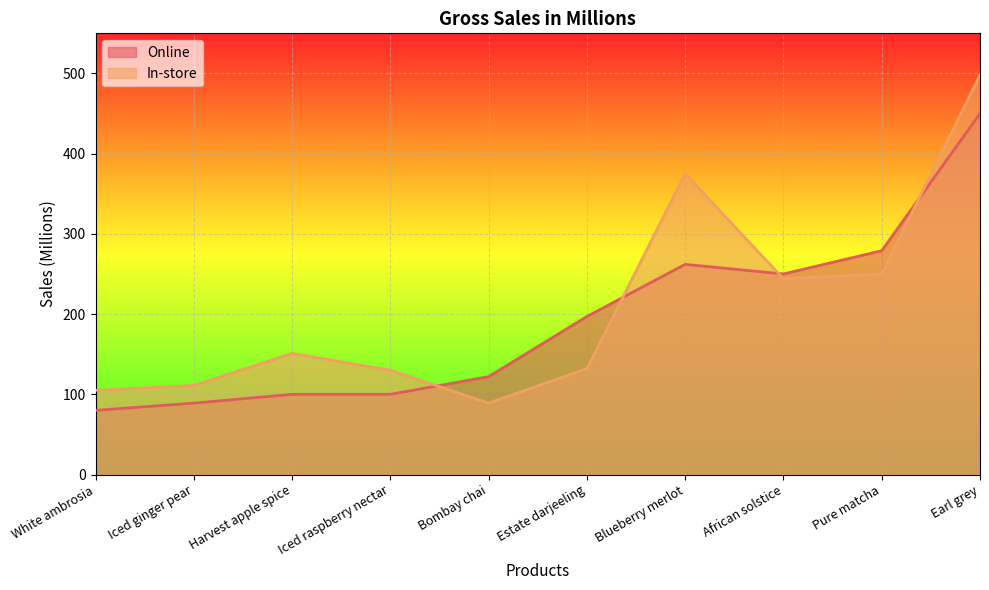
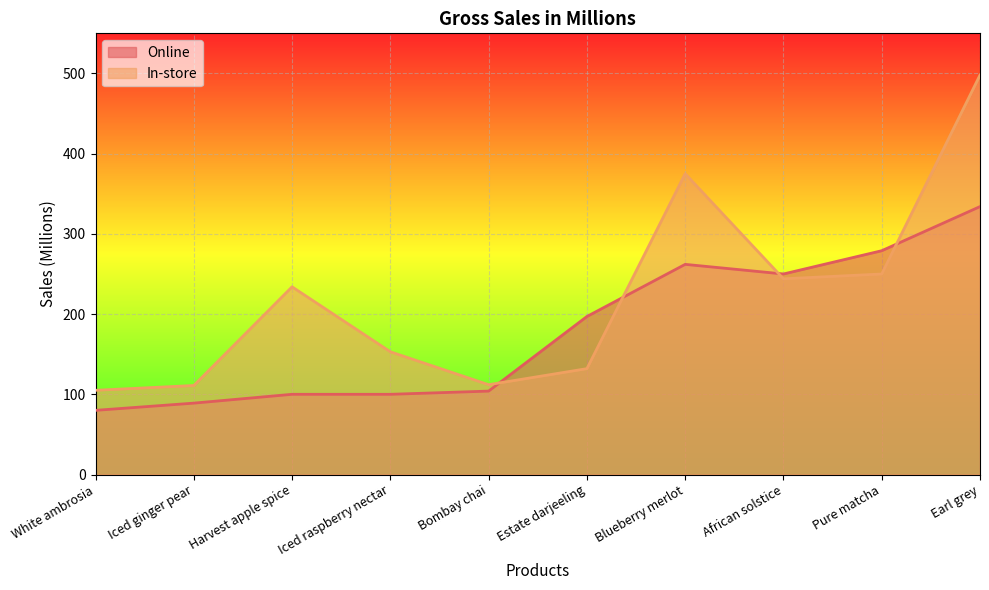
In-store, Harvest apple spice: 150 -> 230
In-store, Iced raspberry nectar: 130 -> 150
Online, Bombay chai: 120 -> 100
In-store, Bombay chai: 90 -> 110
Online, Earl grey: 450 -> 330
